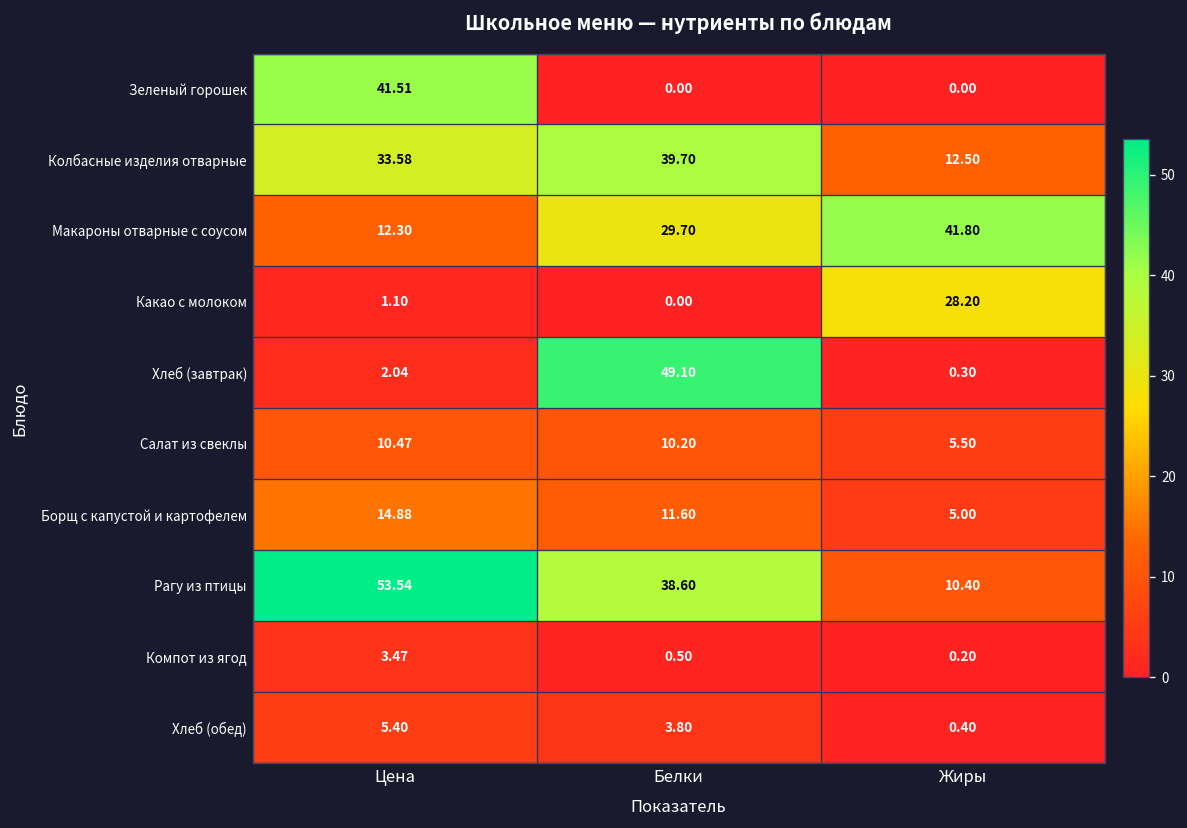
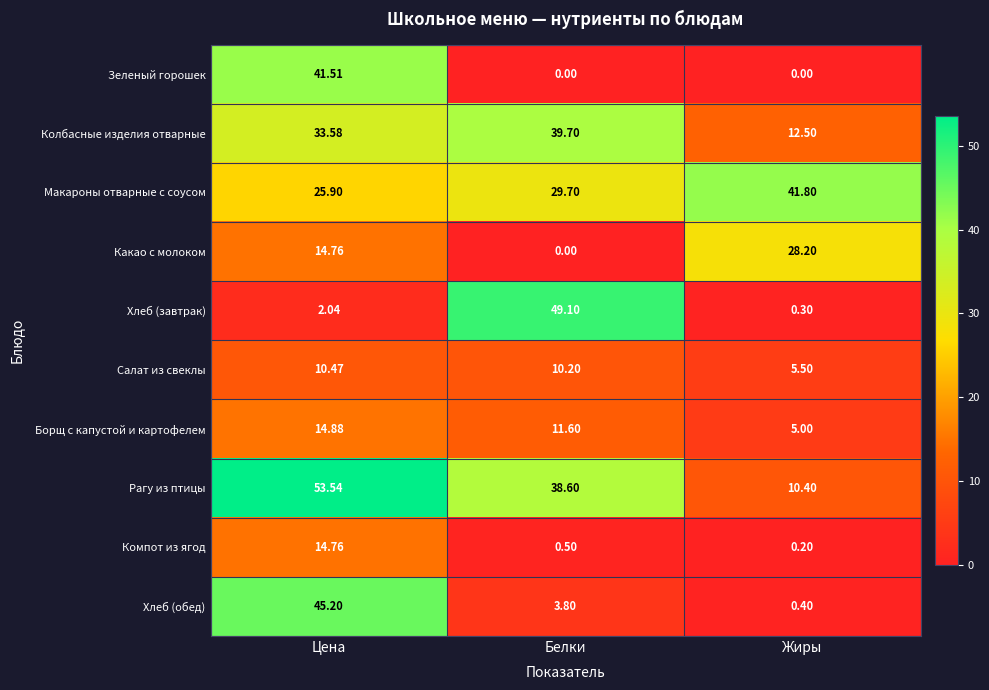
Макароны отварные с соусом, Цена: 12.30 -> 25.90
Какао с молоком, Цена: 1.10 -> 14.76
Компот из ягод, Цена: 3.47 -> 14.76
Хлеб (обед), Цена: 5.40 -> 45.20
